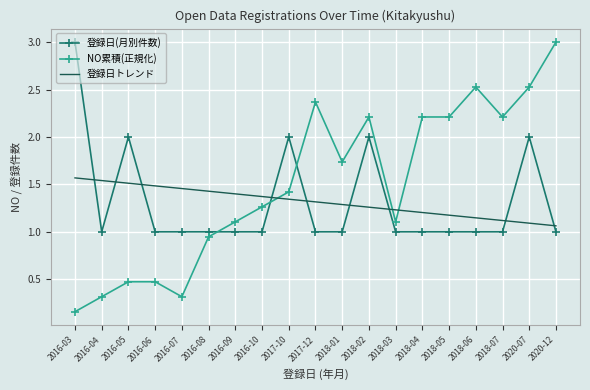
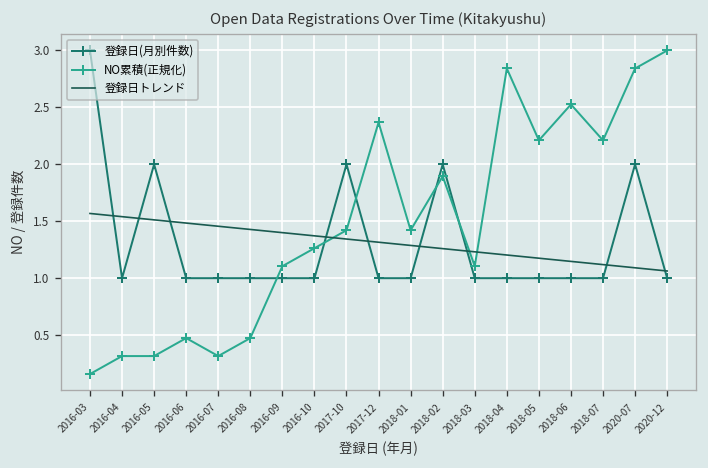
NO累積(正規化), 2016-05: 0.5 -> 0.3
NO累積(正規化), 2016-08: 0.9 -> 0.5
NO累積(正規化), 2018-01: 1.7 -> 1.4
NO累積(正規化), 2018-02: 2.2 -> 1.9
NO累積(正規化), 2018-04: 2.2 -> 2.8
NO累積(正規化), 2020-07: 2.5 -> 2.8
